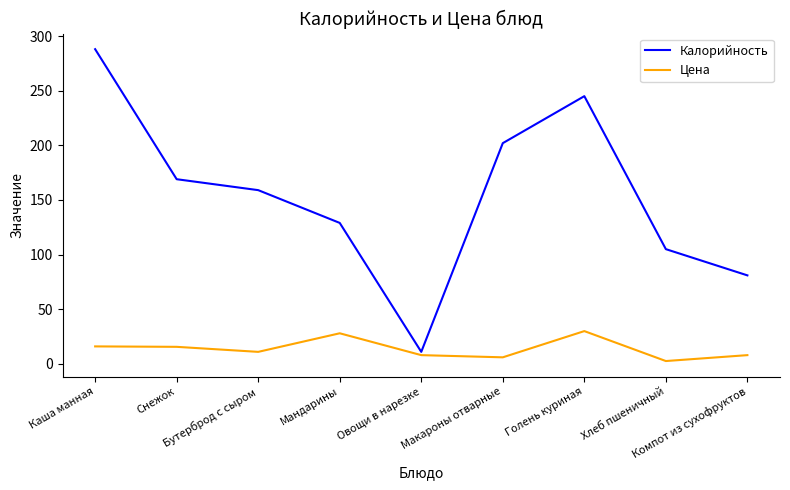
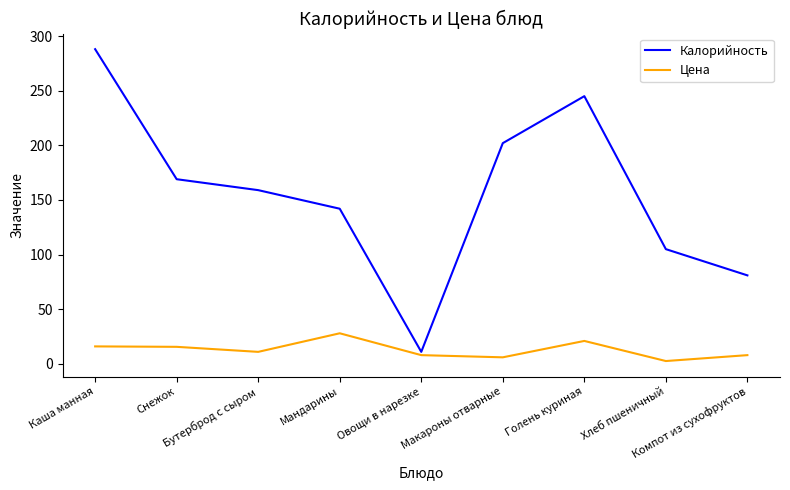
Калорийность, Мандарины: 129 -> 142
Цена, Голень куриная: 30 -> 21
